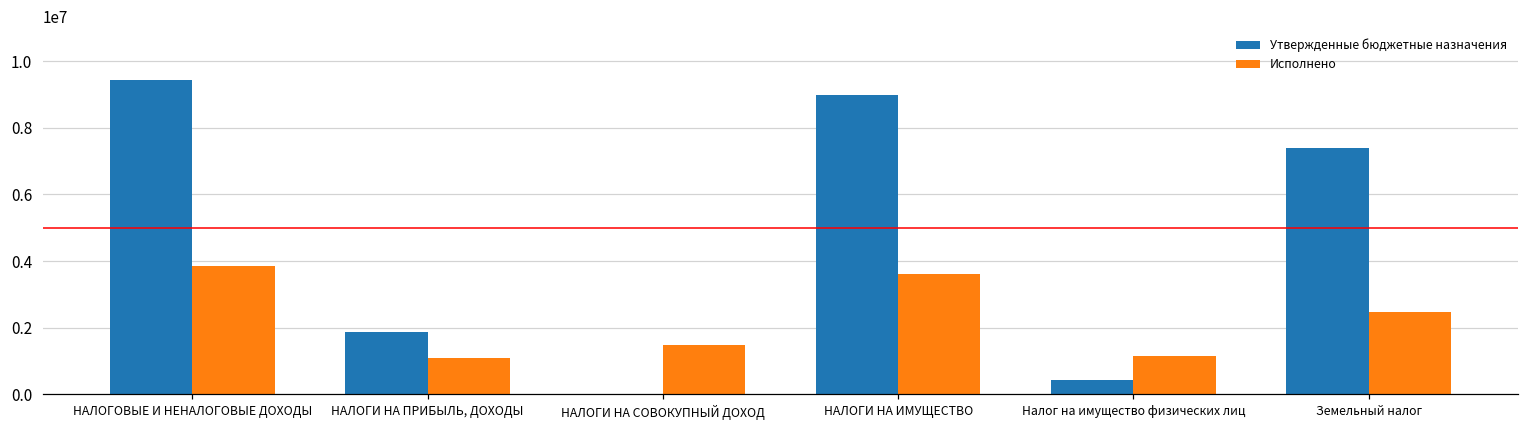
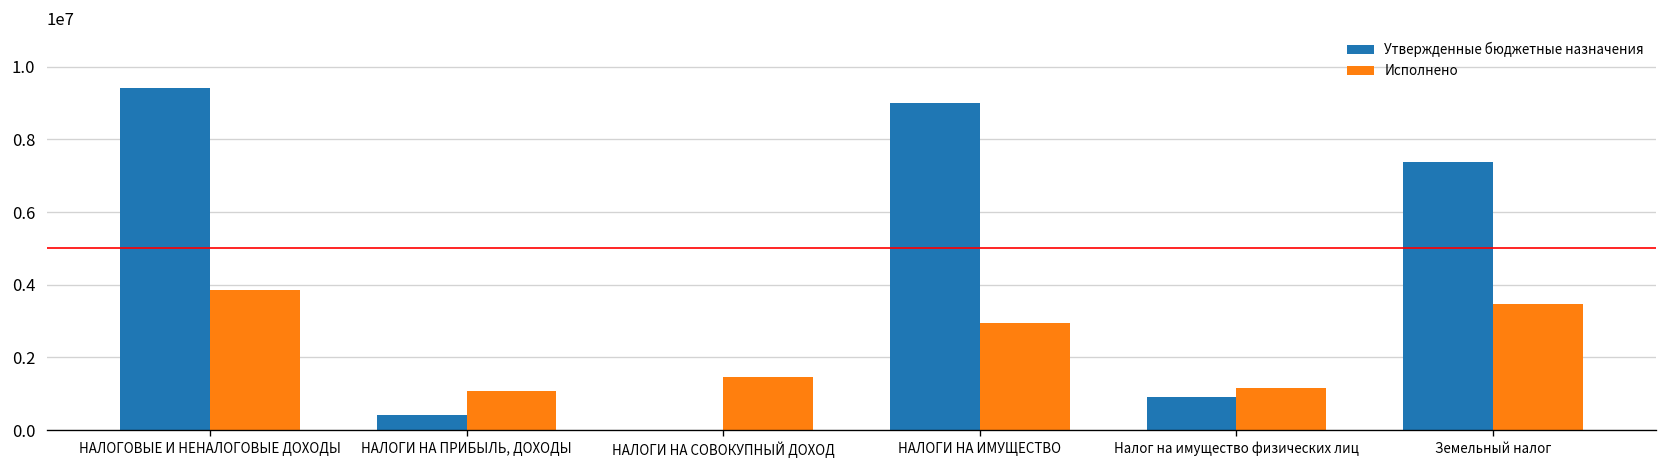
Утвержденные бюджетные назначения, НАЛОГИ НА ПРИБЫЛЬ, ДОХОДЫ: 1900000 -> 400000
Исполнено, НАЛОГИ НА ИМУЩЕСТВО: 3600000 -> 2900000
Утвержденные бюджетные назначения, Налог на имущество физических лиц: 400000 -> 900000
Исполнено, Земельный налог: 2500000 -> 3500000
